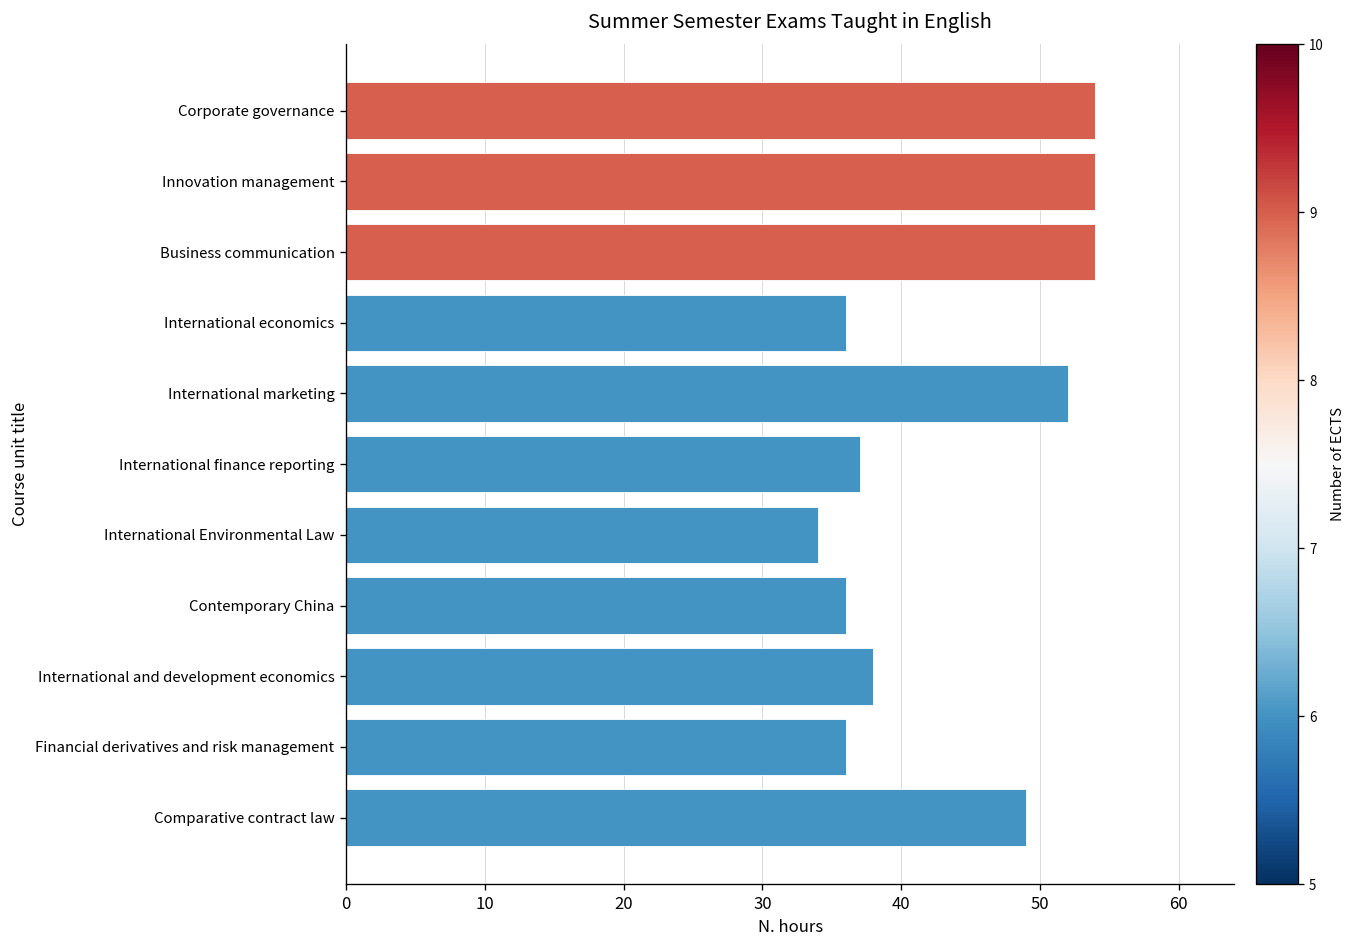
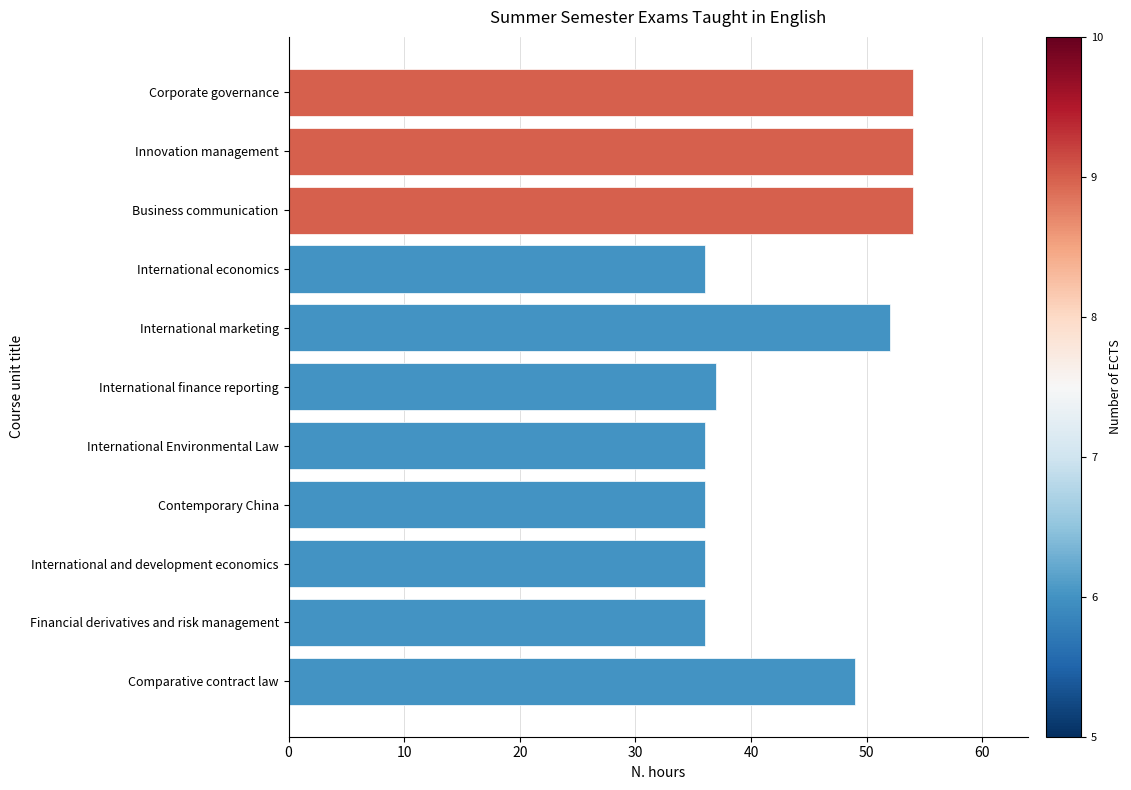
International Environmental Law: 34 -> 36
International and development economics: 38 -> 36
